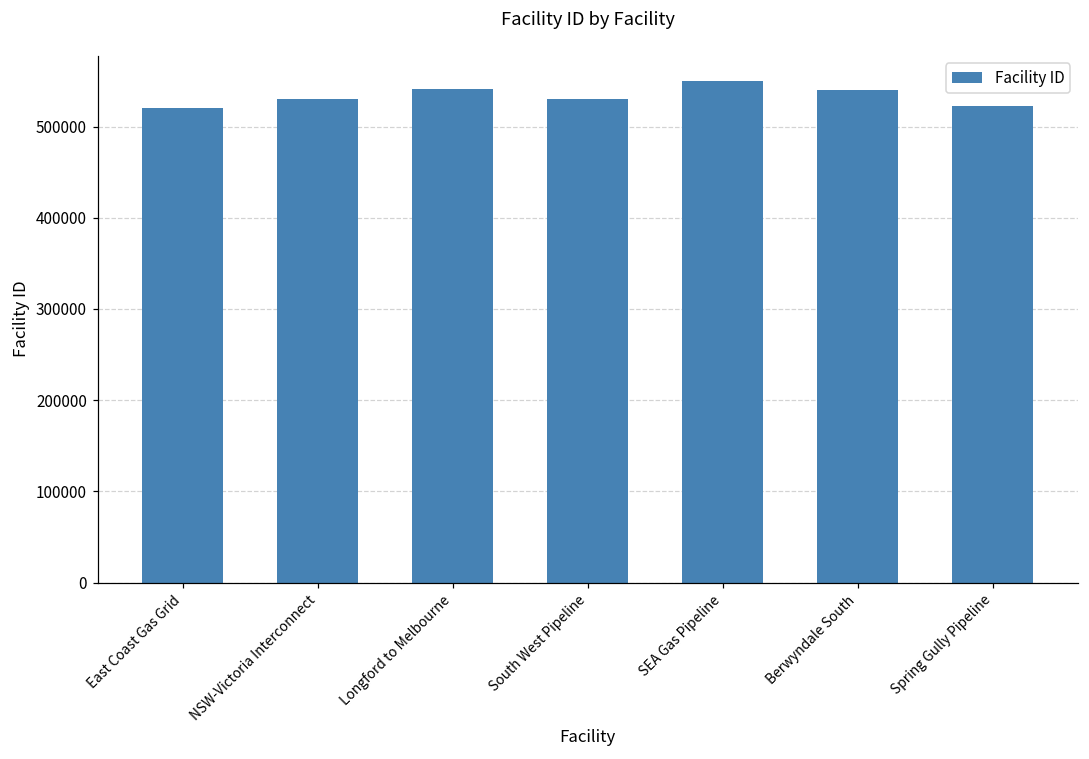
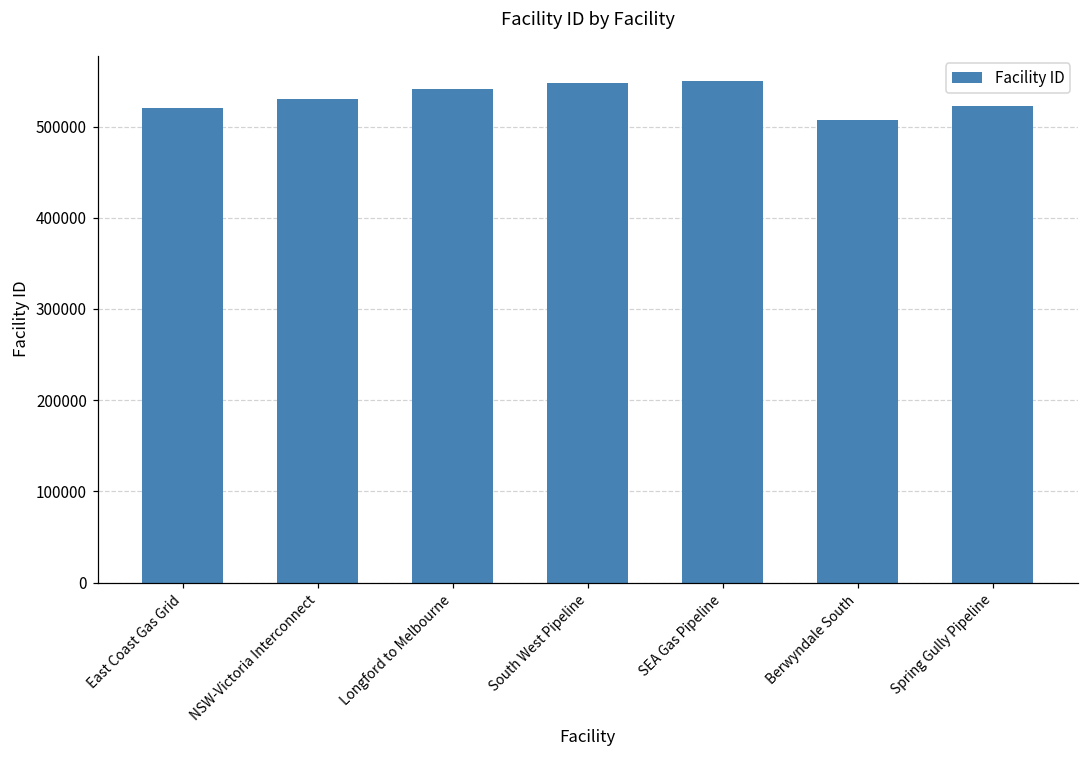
South West Pipeline: 530000 -> 550000
Berwyndale South: 540000 -> 510000
